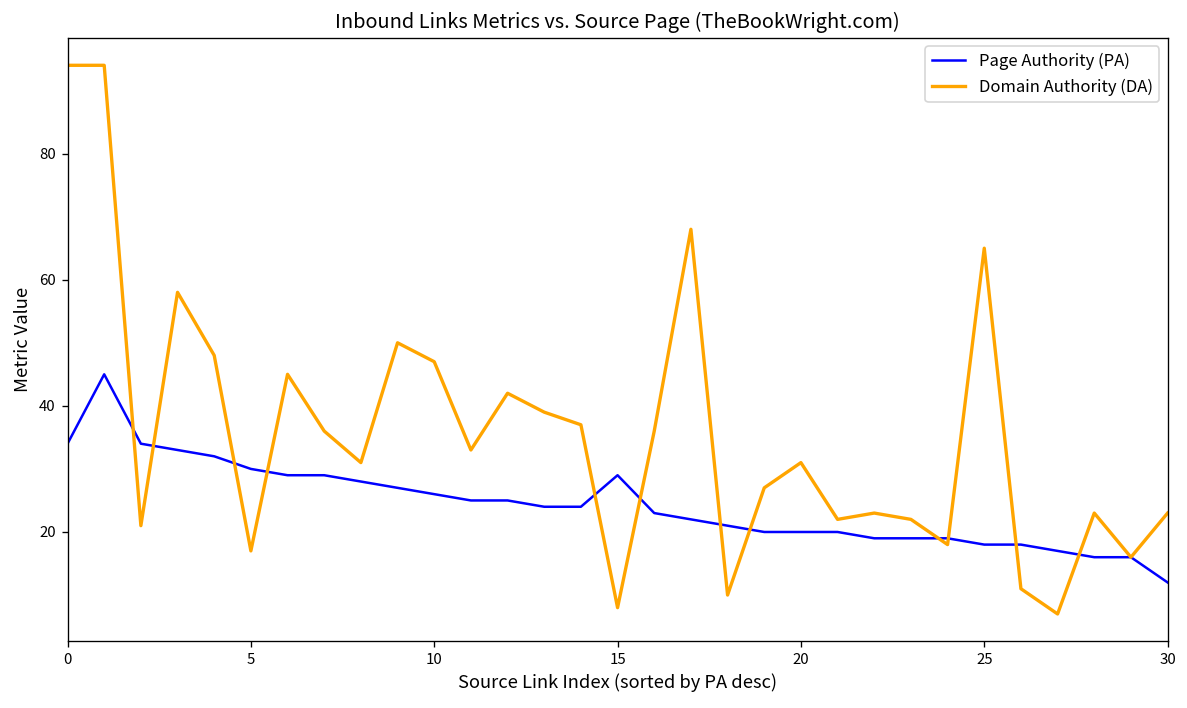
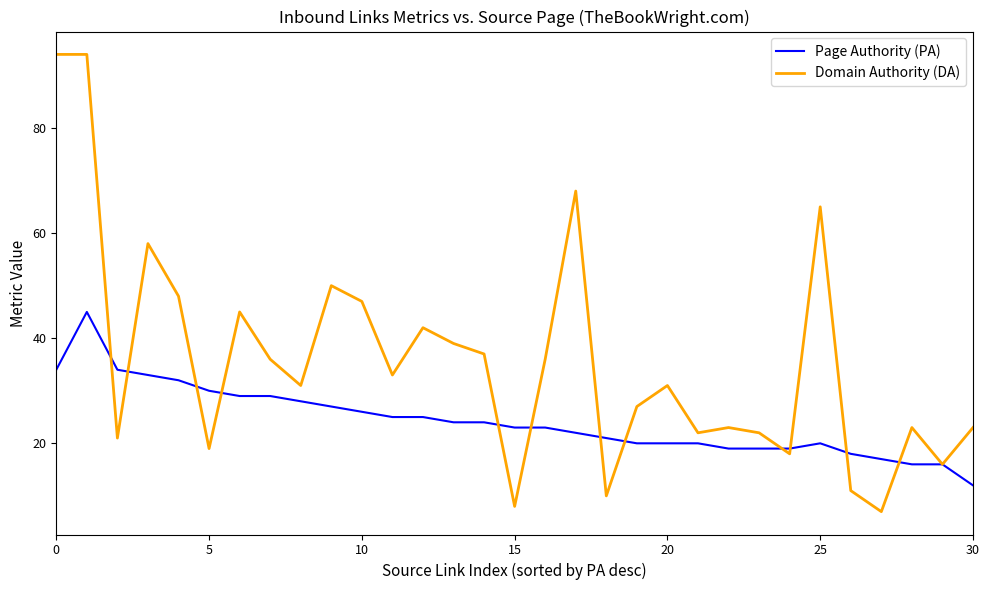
Domain Authority (DA), 5: 17 -> 19
Page Authority (PA), 15: 29 -> 23
Page Authority (PA), 25: 18 -> 20
